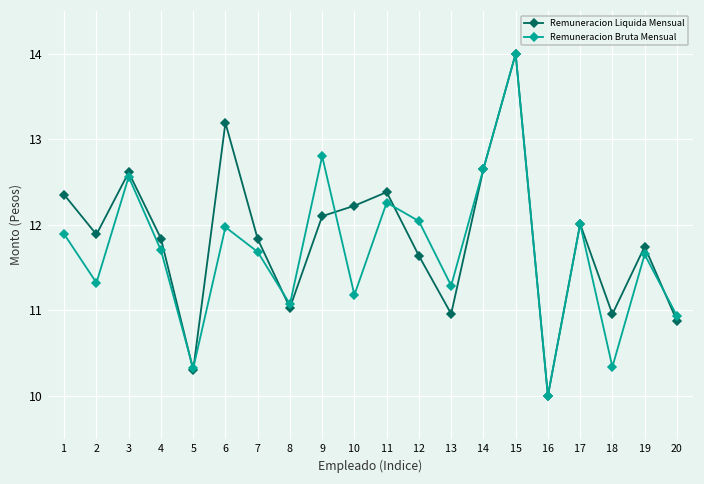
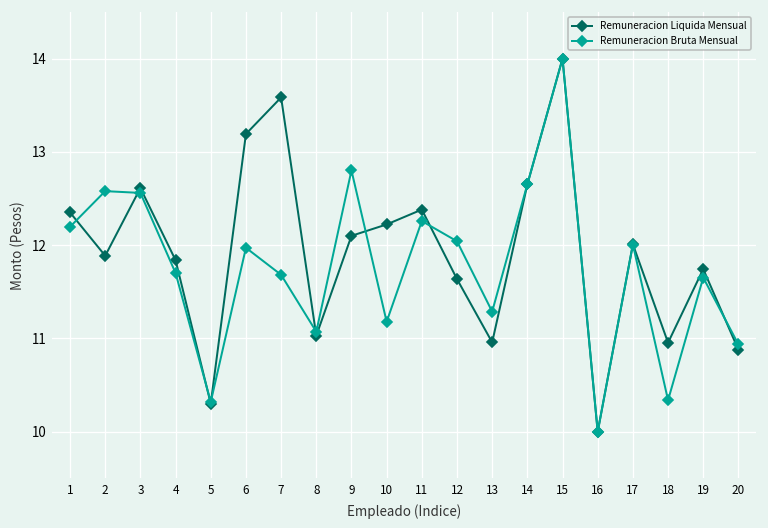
Remuneracion Bruta Mensual, 1: 11.9 -> 12.2
Remuneracion Bruta Mensual, 2: 11.3 -> 12.6
Remuneracion Liquida Mensual, 7: 11.8 -> 13.6
